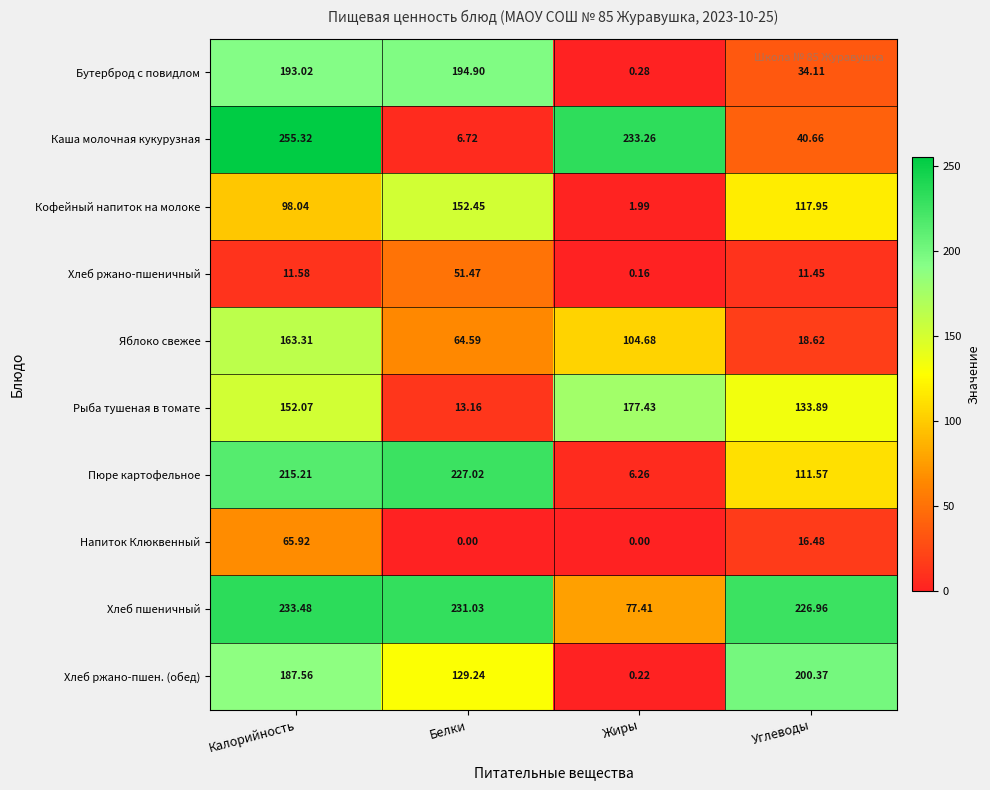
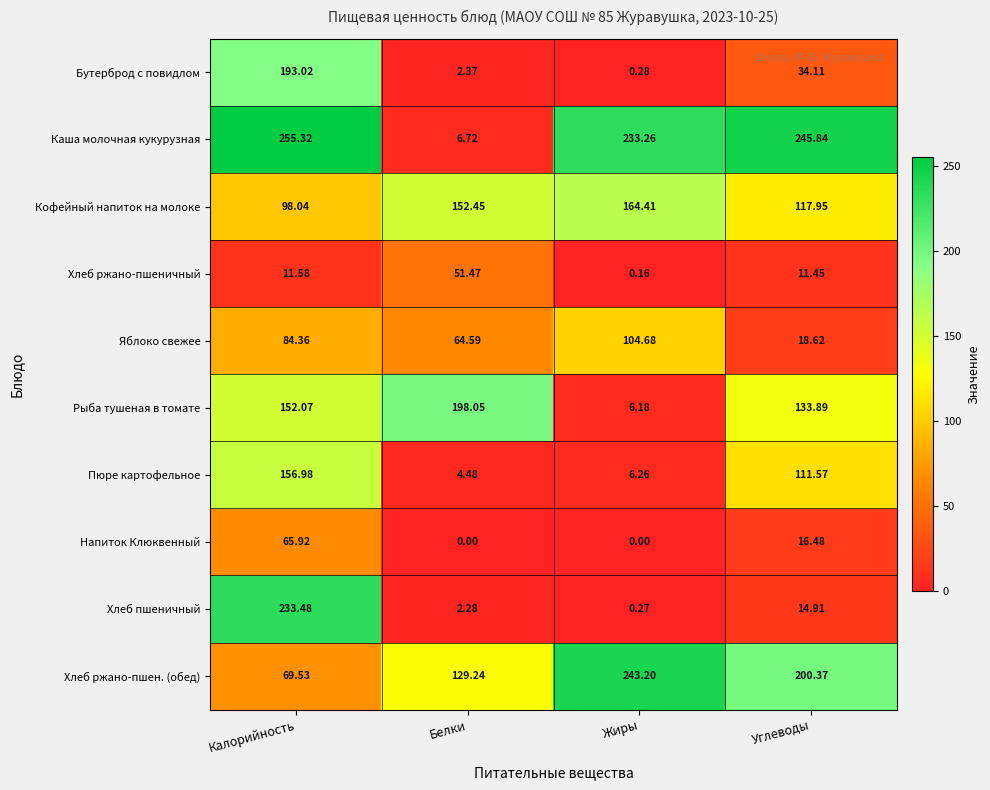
Бутерброд с повидлом, Белки: 194.90 -> 2.37
Каша молочная кукурузная, Углеводы: 40.66 -> 245.84
Кофейный напиток на молоке, Жиры: 1.99 -> 164.41
Яблоко свежее, Калорийность: 163.31 -> 84.36
Рыба тушеная в томате, Белки: 13.16 -> 198.05
Рыба тушеная в томате, Жиры: 177.43 -> 6.18
Пюре картофельное, Калорийность: 215.21 -> 156.98
Пюре картофельное, Белки: 227.02 -> 4.48
Хлеб пшеничный, Белки: 231.03 -> 2.28
Хлеб пшеничный, Жиры: 77.41 -> 0.27
Хлеб пшеничный, Углеводы: 226.96 -> 14.91
Хлеб ржано-пшен. (обед), Калорийность: 187.56 -> 69.53
Хлеб ржано-пшен. (обед), Жиры: 0.22 -> 243.20
